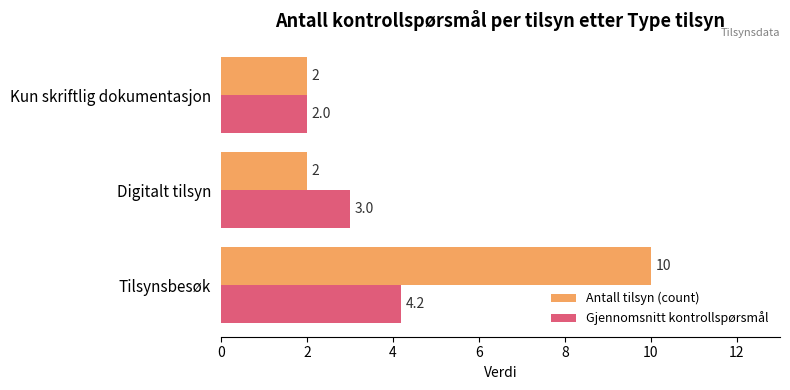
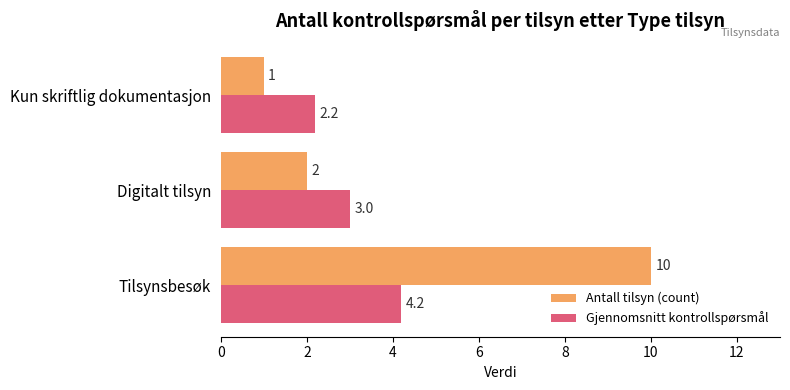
Antall tilsyn (count), Kun skriftlig dokumentasjon: 2 -> 1
Gjennomsnitt kontrollspørsmål, Kun skriftlig dokumentasjon: 2.0 -> 2.2
